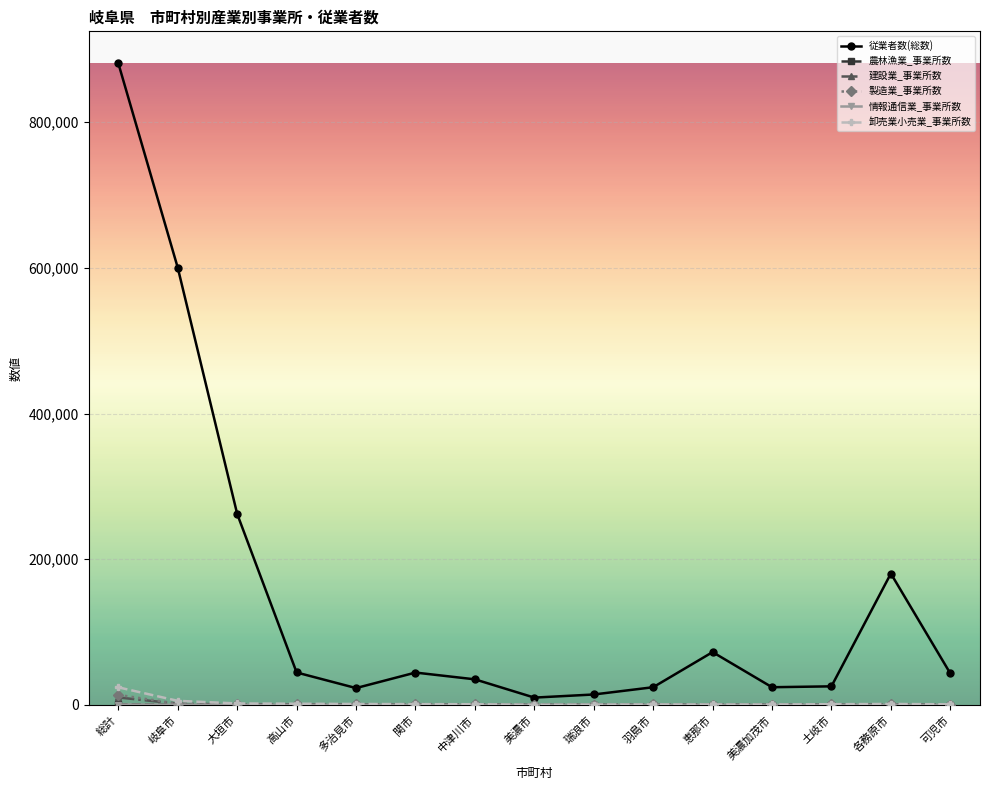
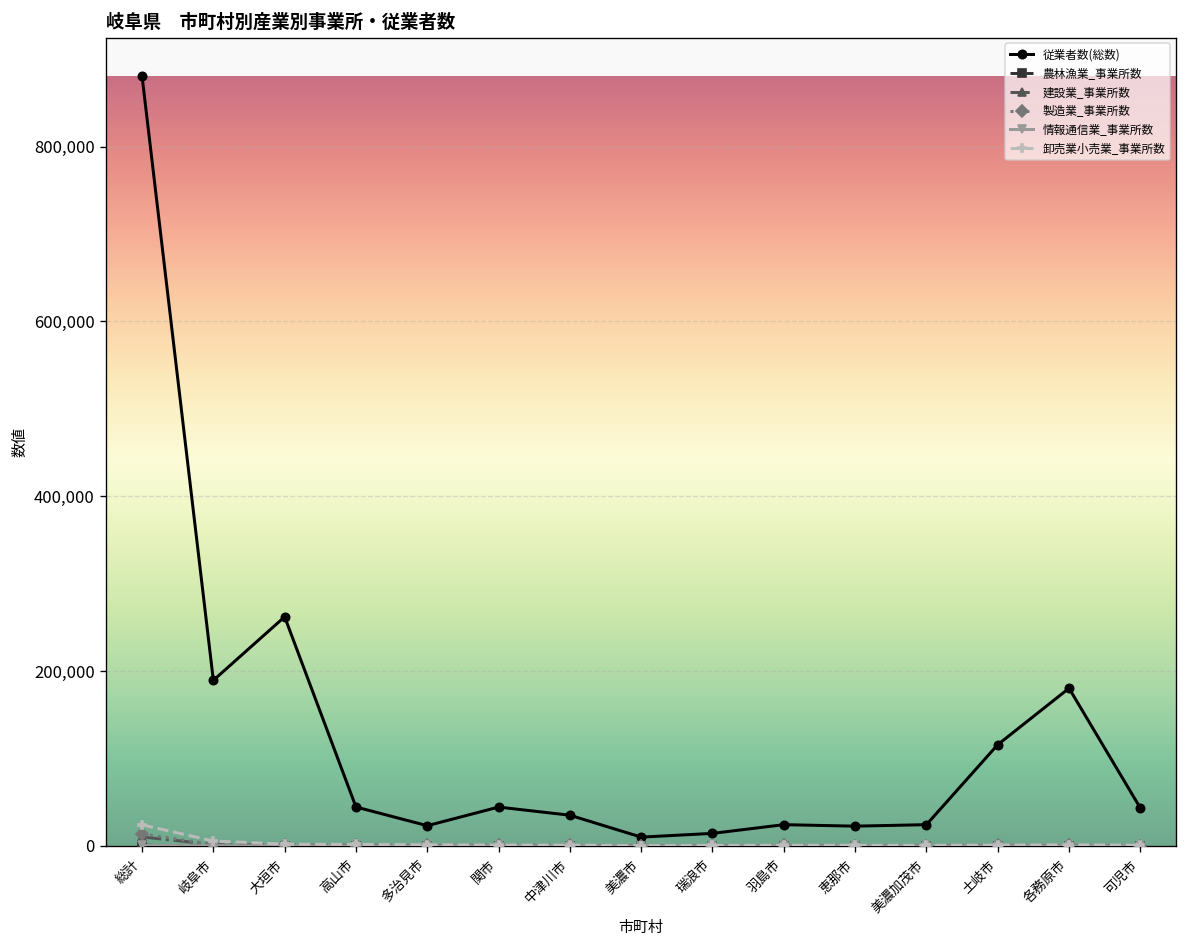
従業者数(総数), 岐阜市: 600,000 -> 190,000
従業者数(総数), 恵那市: 70,000 -> 20,000
従業者数(総数), 土岐市: 30,000 -> 120,000
